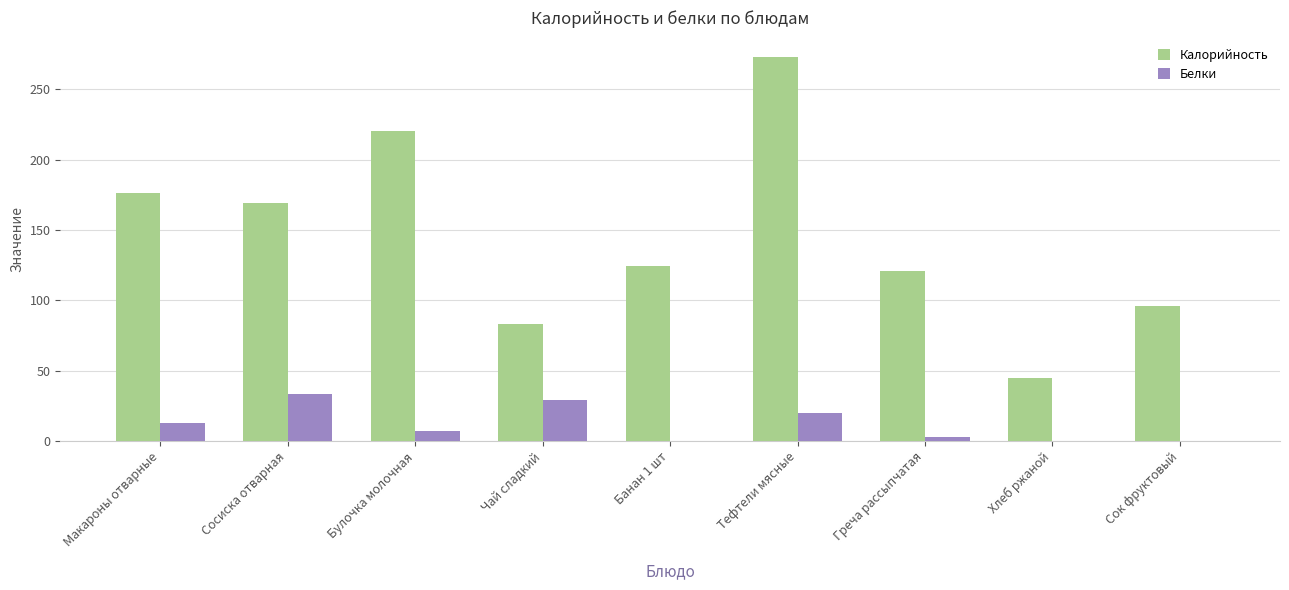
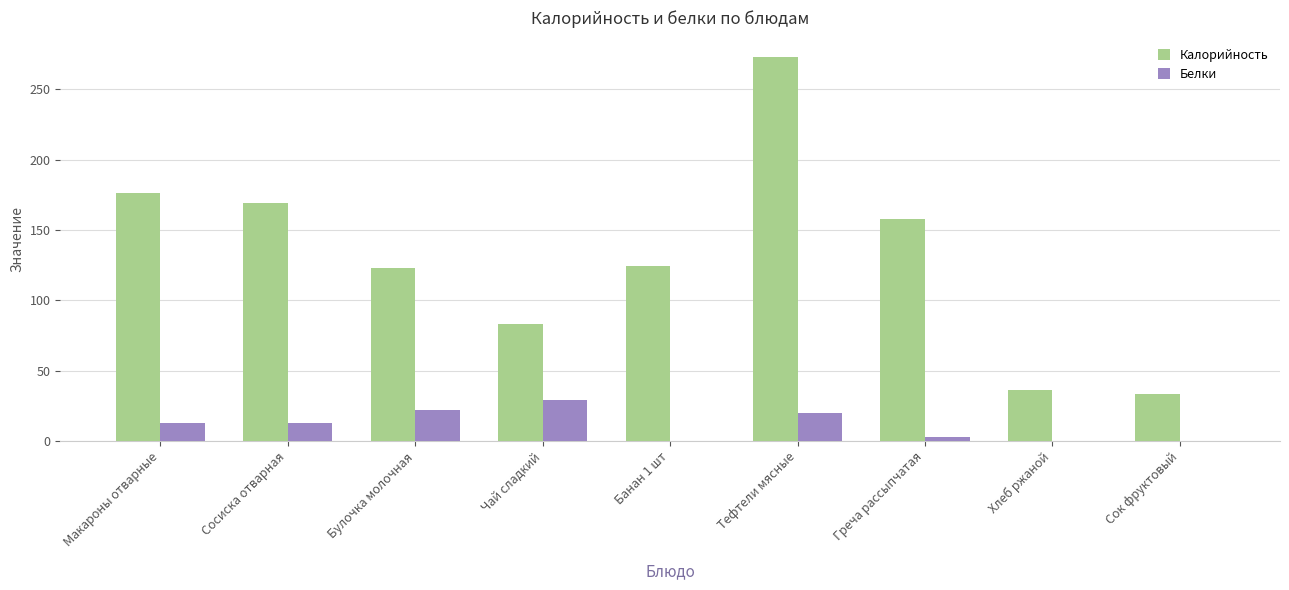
Белки, Сосиска отварная: 33 -> 13
Калорийность, Булочка молочная: 220 -> 123
Белки, Булочка молочная: 7 -> 22
Калорийность, Греча рассыпчатая: 121 -> 158
Калорийность, Хлеб ржаной: 45 -> 36
Калорийность, Сок фруктовый: 96 -> 33
